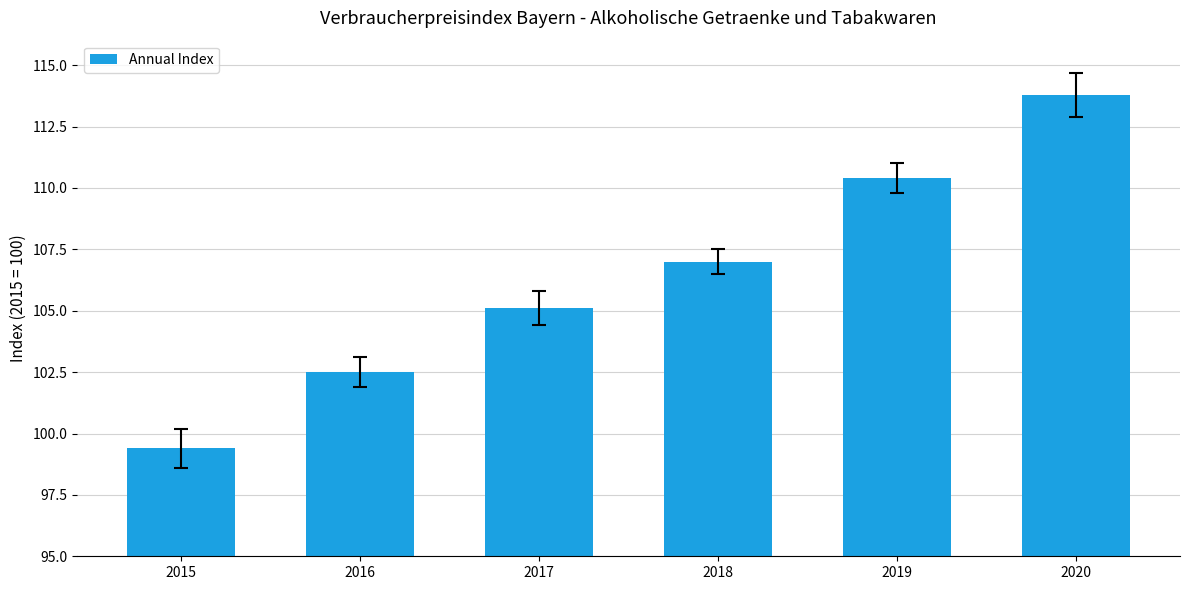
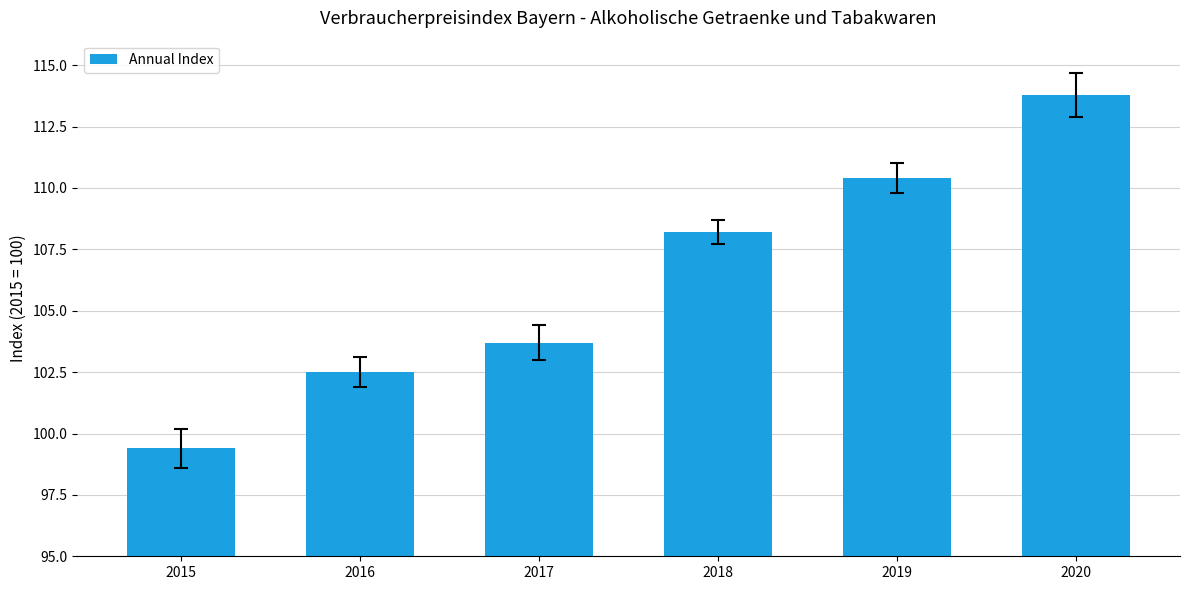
Annual Index, 2017: 105.1 -> 103.7
Annual Index, 2018: 107.0 -> 108.2
